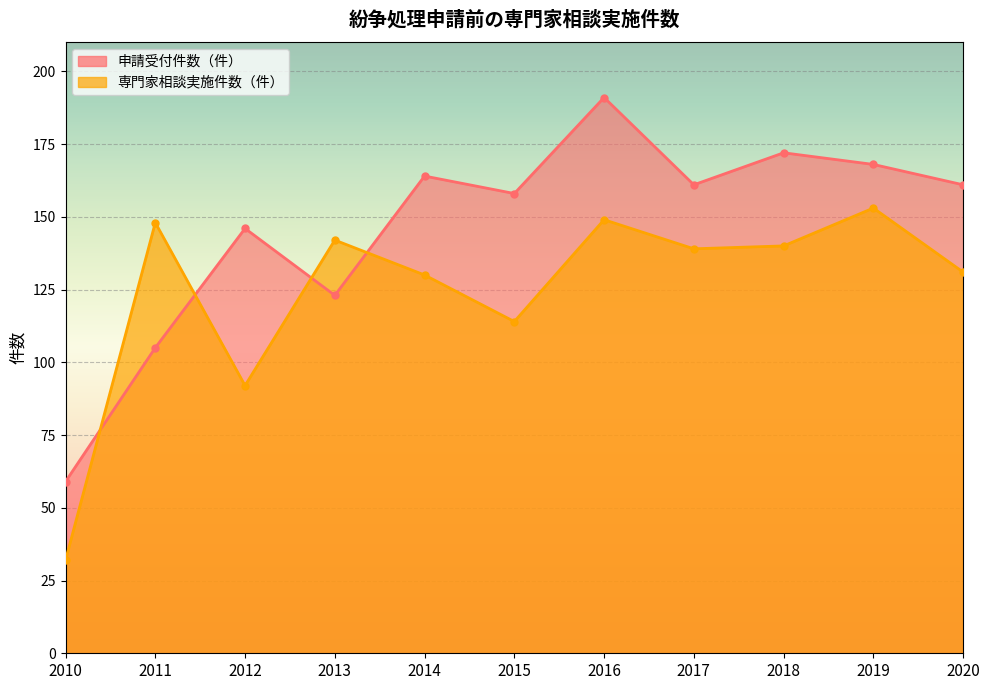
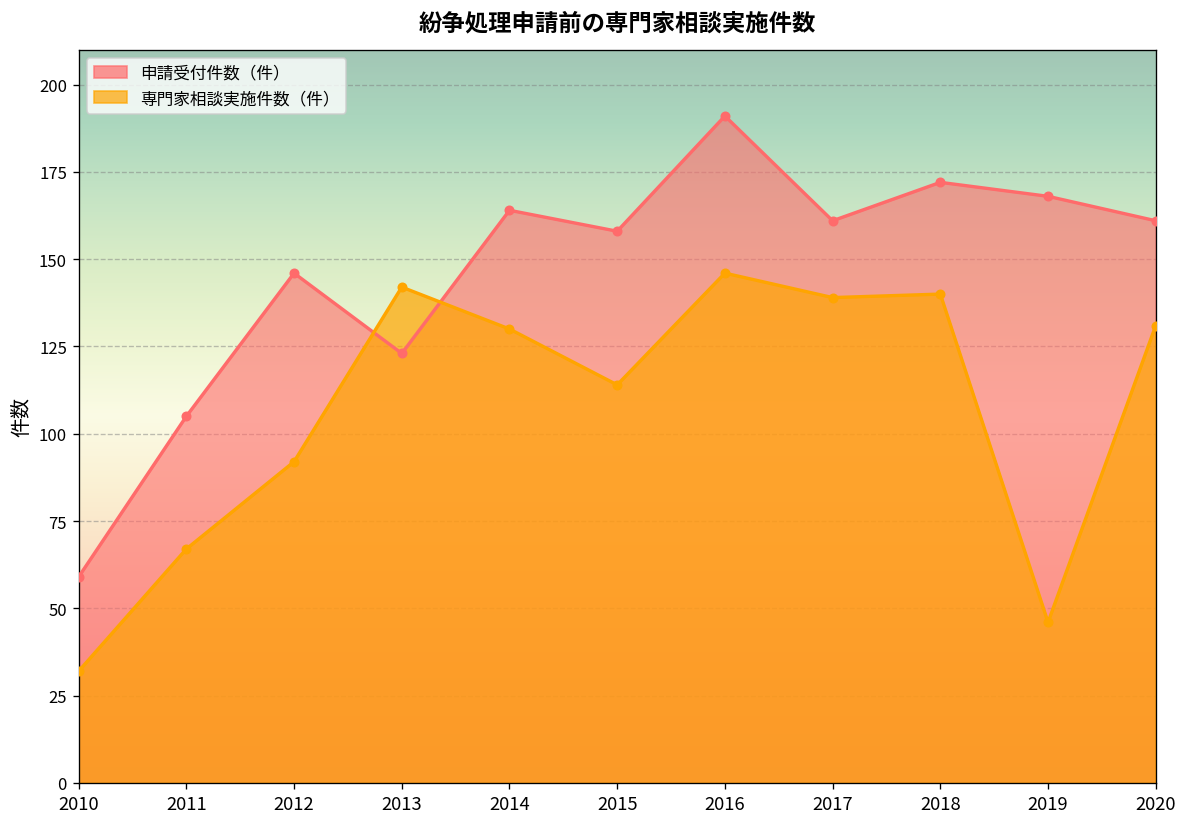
専門家相談実施件数（件）, 2011: 148 -> 67
専門家相談実施件数（件）, 2016: 149 -> 146
専門家相談実施件数（件）, 2019: 153 -> 46
